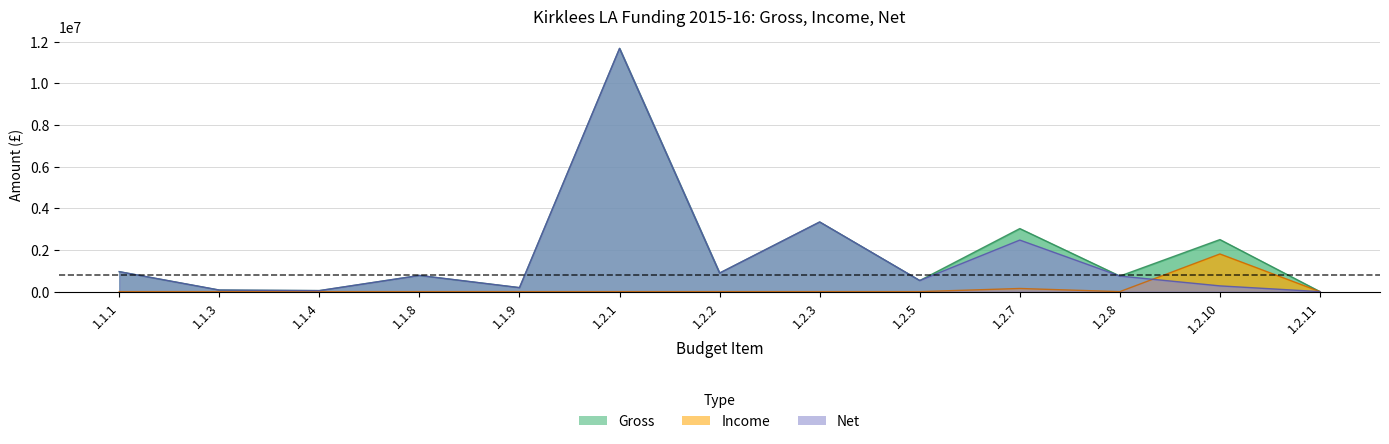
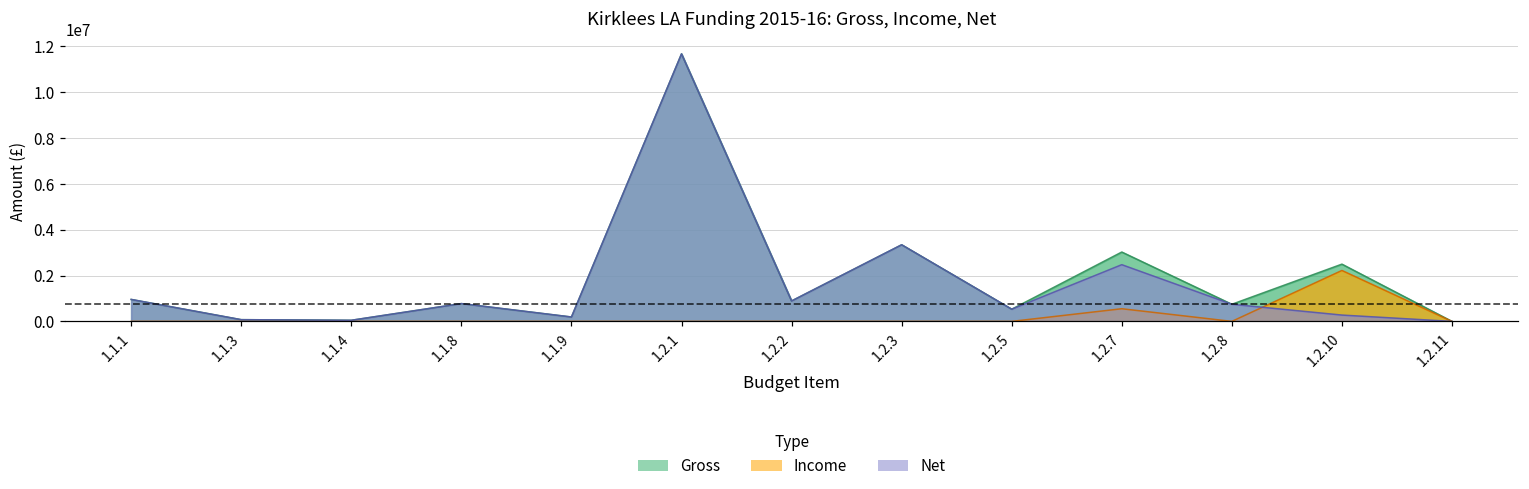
Income, 1.2.7: 200000 -> 600000
Income, 1.2.10: 1800000 -> 2200000
